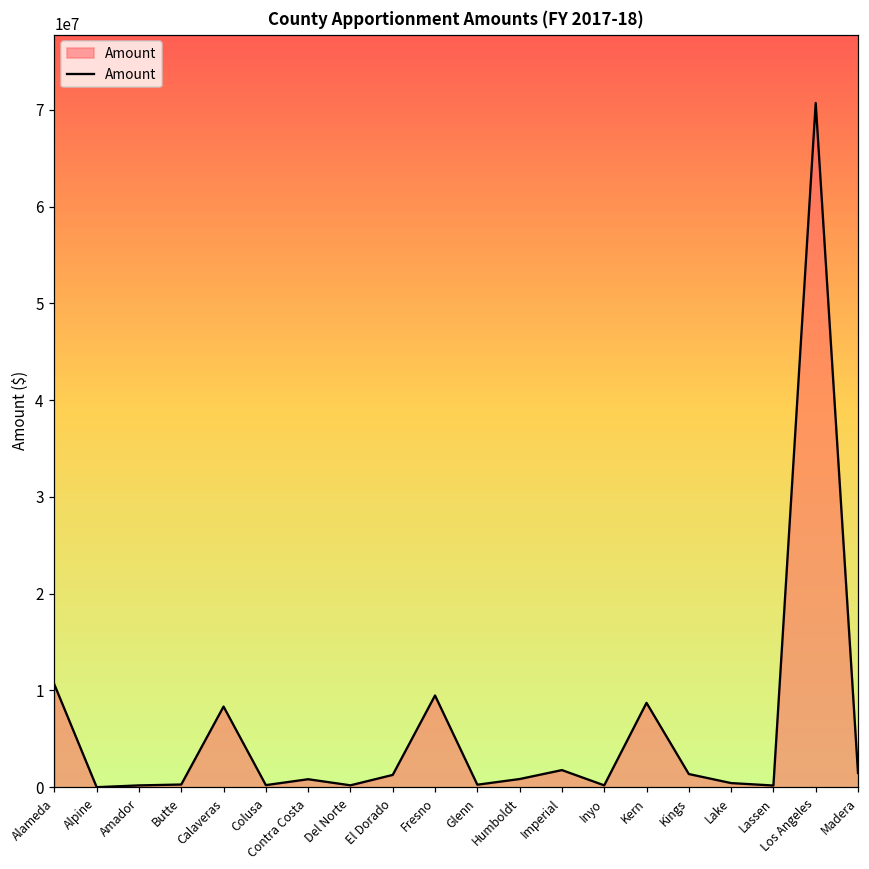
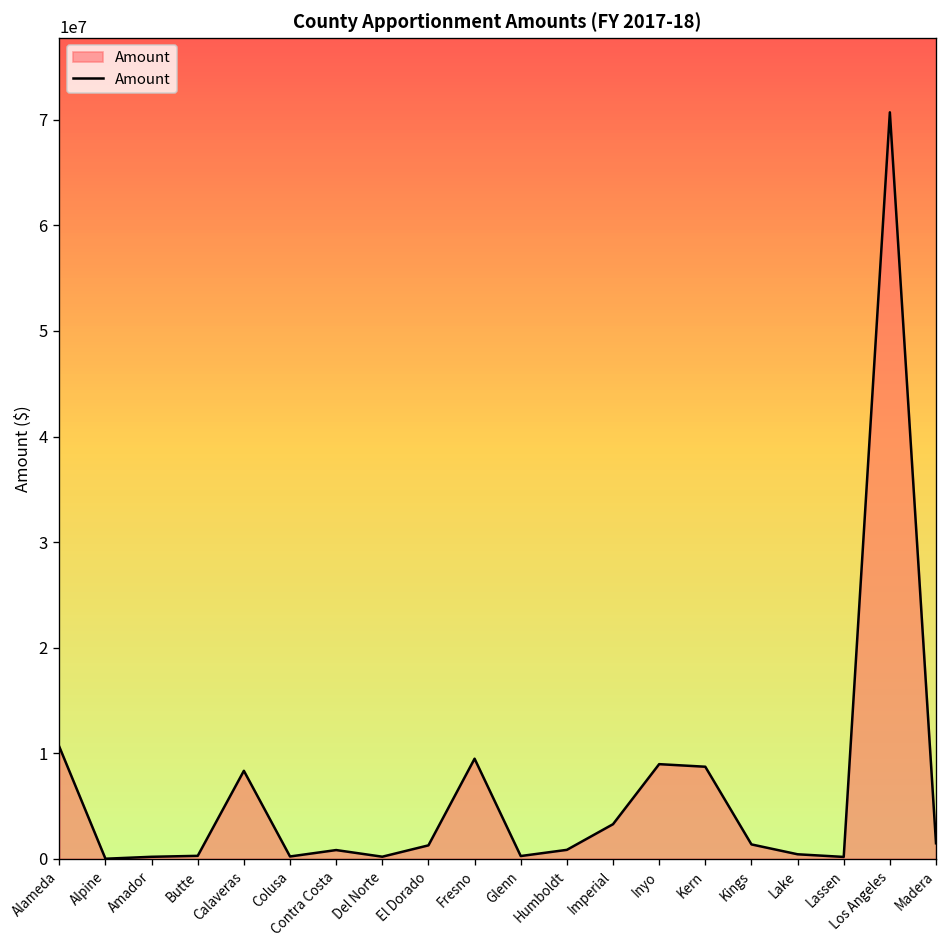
Imperial: 2000000 -> 3000000
Inyo: 0 -> 9000000
